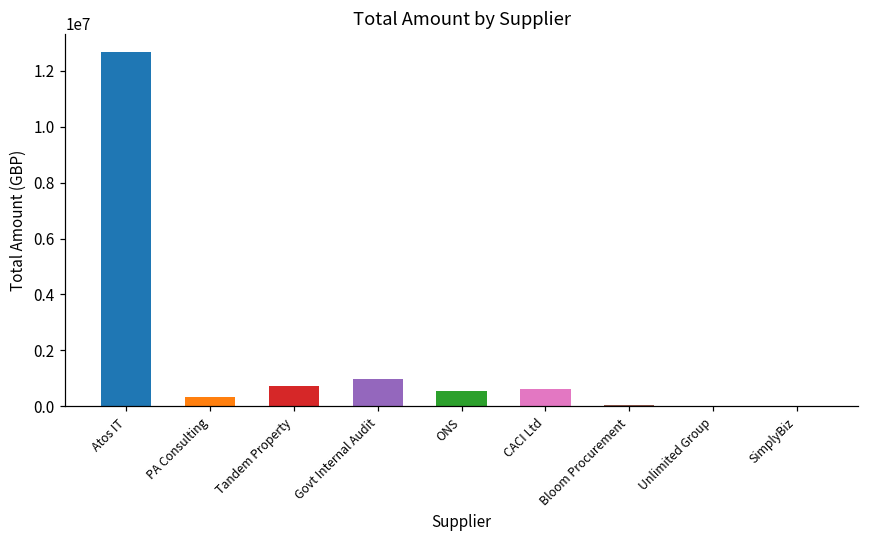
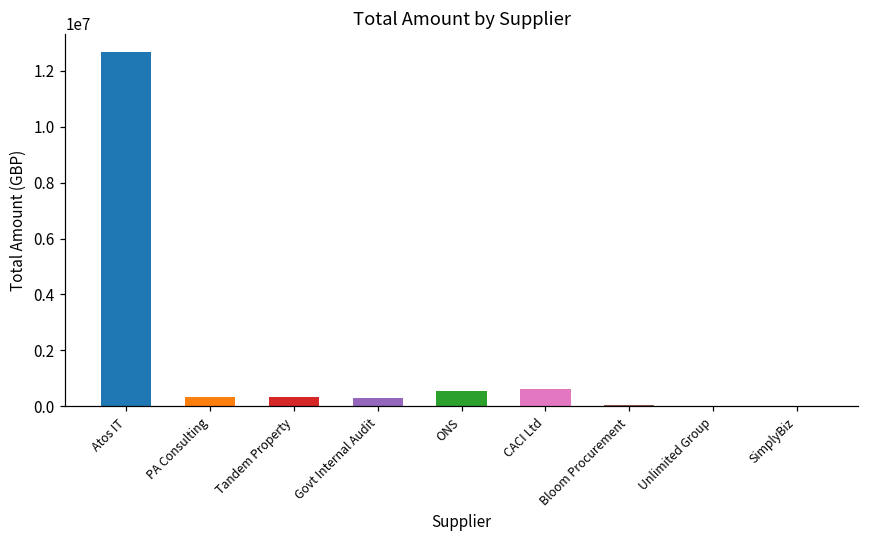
Tandem Property: 700000 -> 300000
Govt Internal Audit: 1000000 -> 300000
